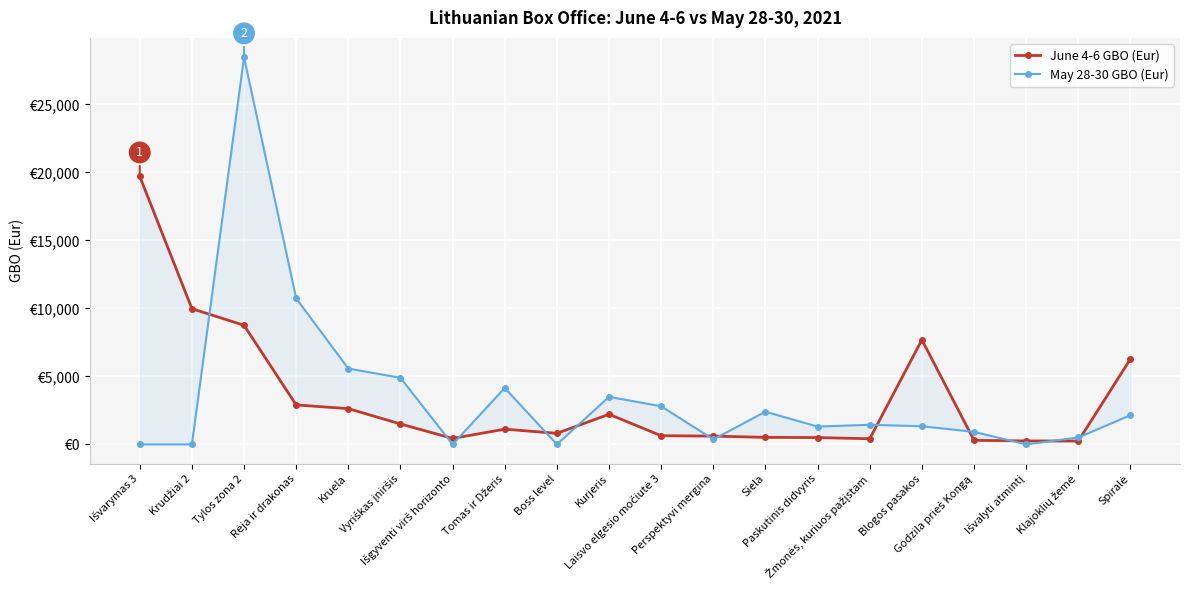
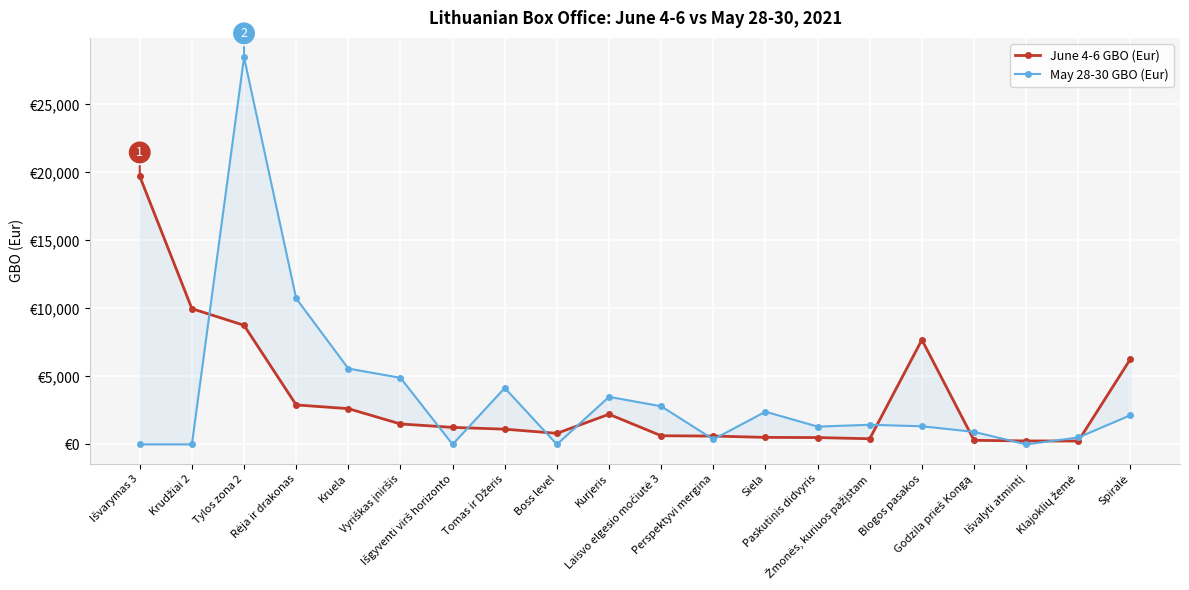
June 4-6 GBO (Eur), Išgyventi virš horizonto: €400 -> €1,300
